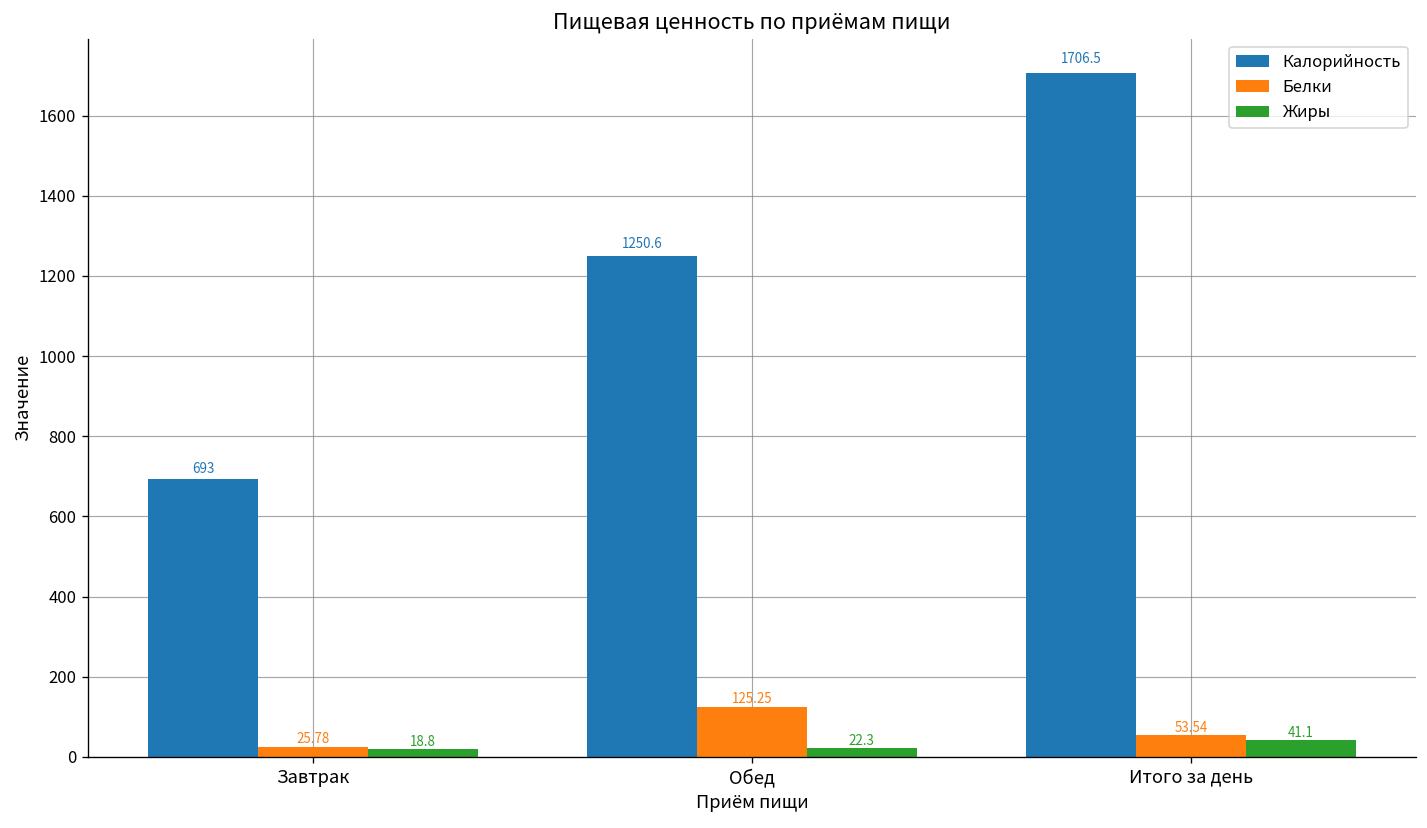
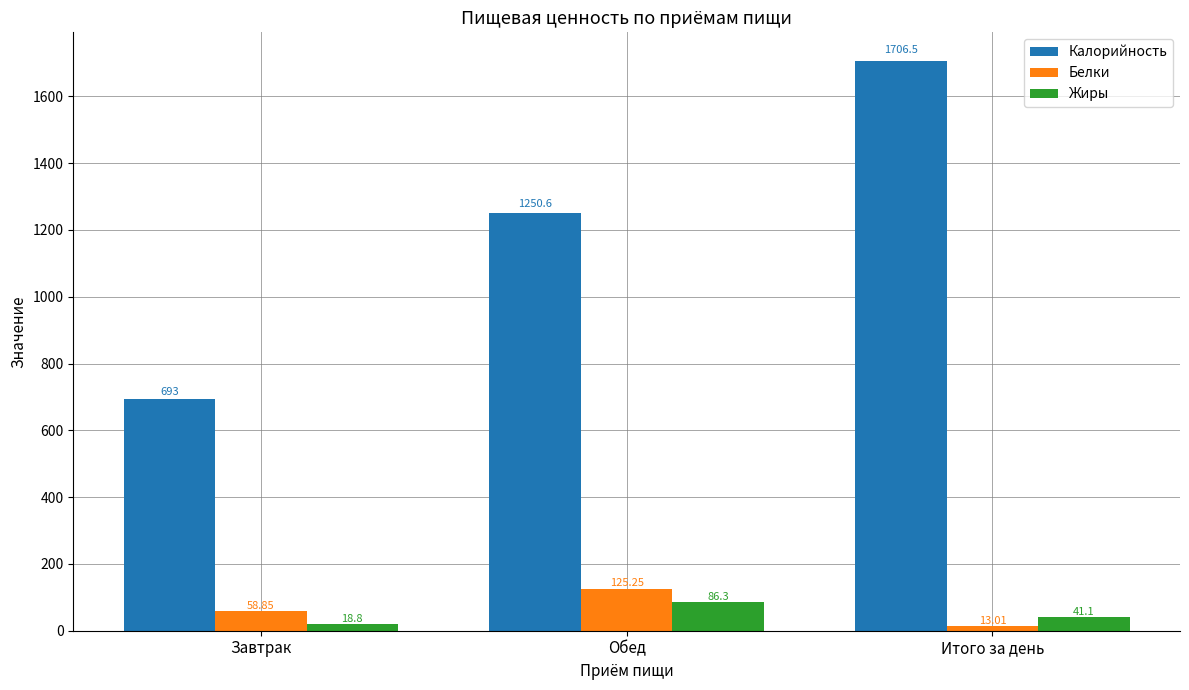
Белки, Завтрак: 25.78 -> 58.85
Жиры, Обед: 22.3 -> 86.3
Белки, Итого за день: 53.54 -> 13.01
